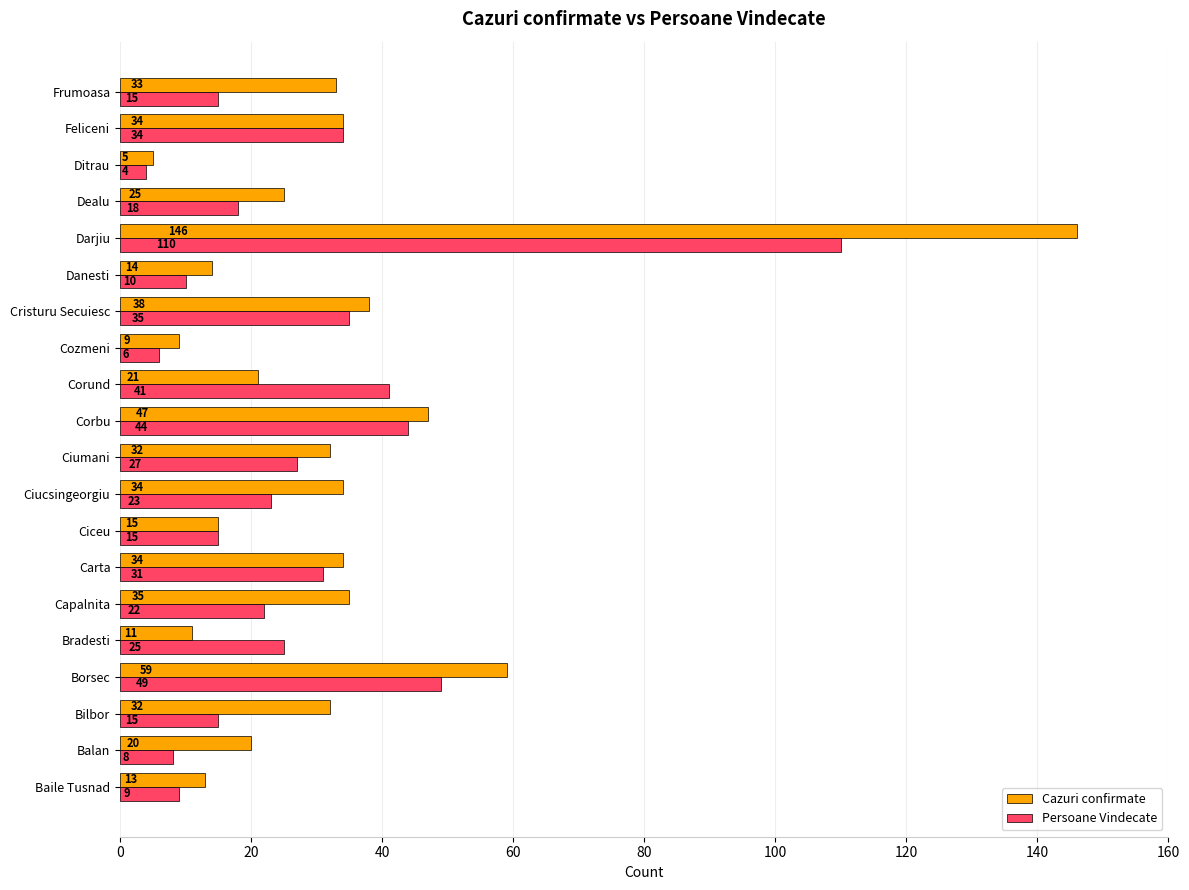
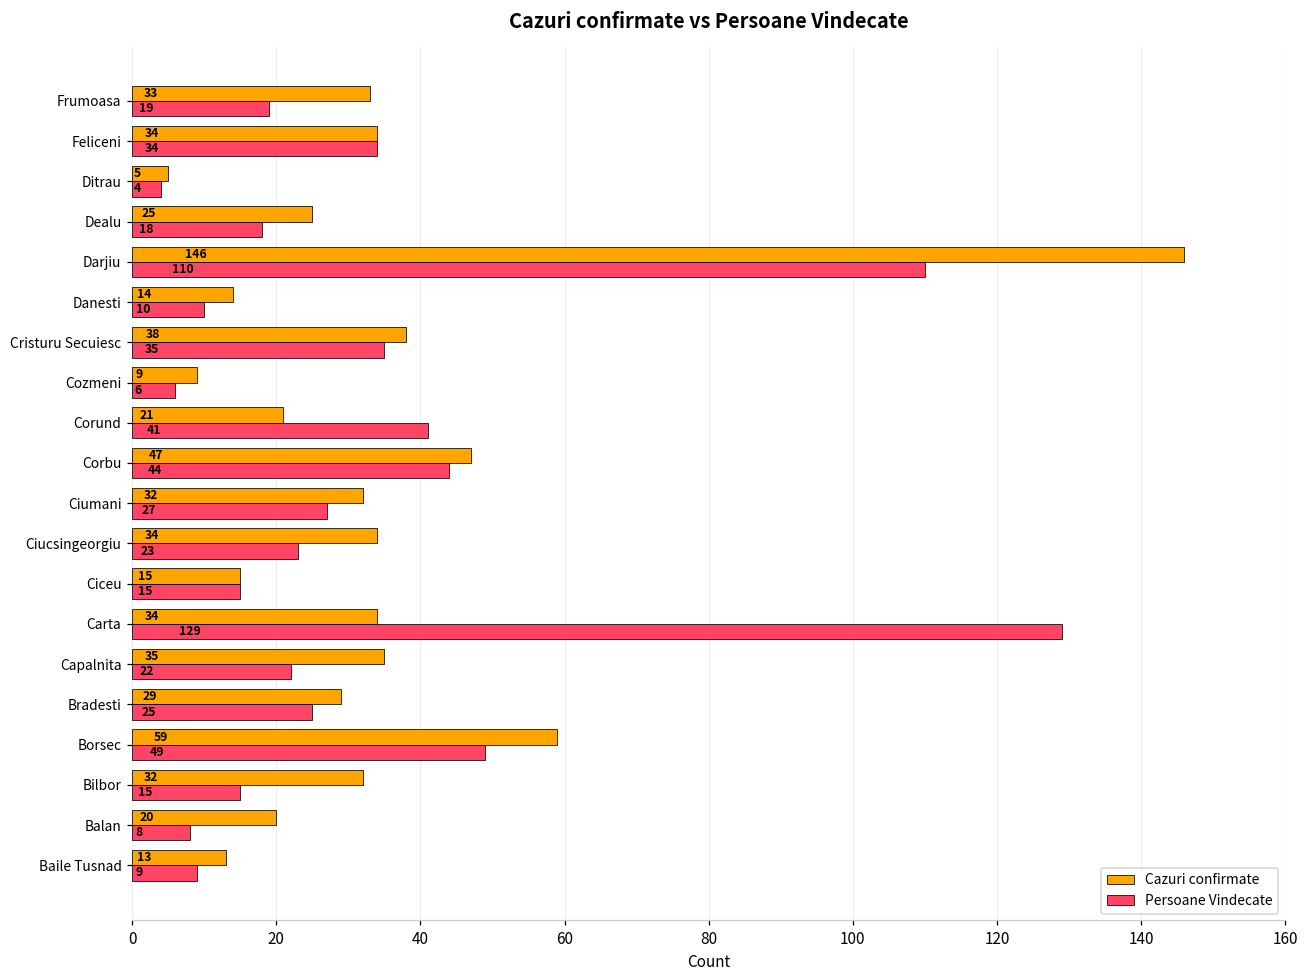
Persoane Vindecate, Frumoasa: 15 -> 19
Persoane Vindecate, Carta: 31 -> 129
Cazuri confirmate, Bradesti: 11 -> 29
